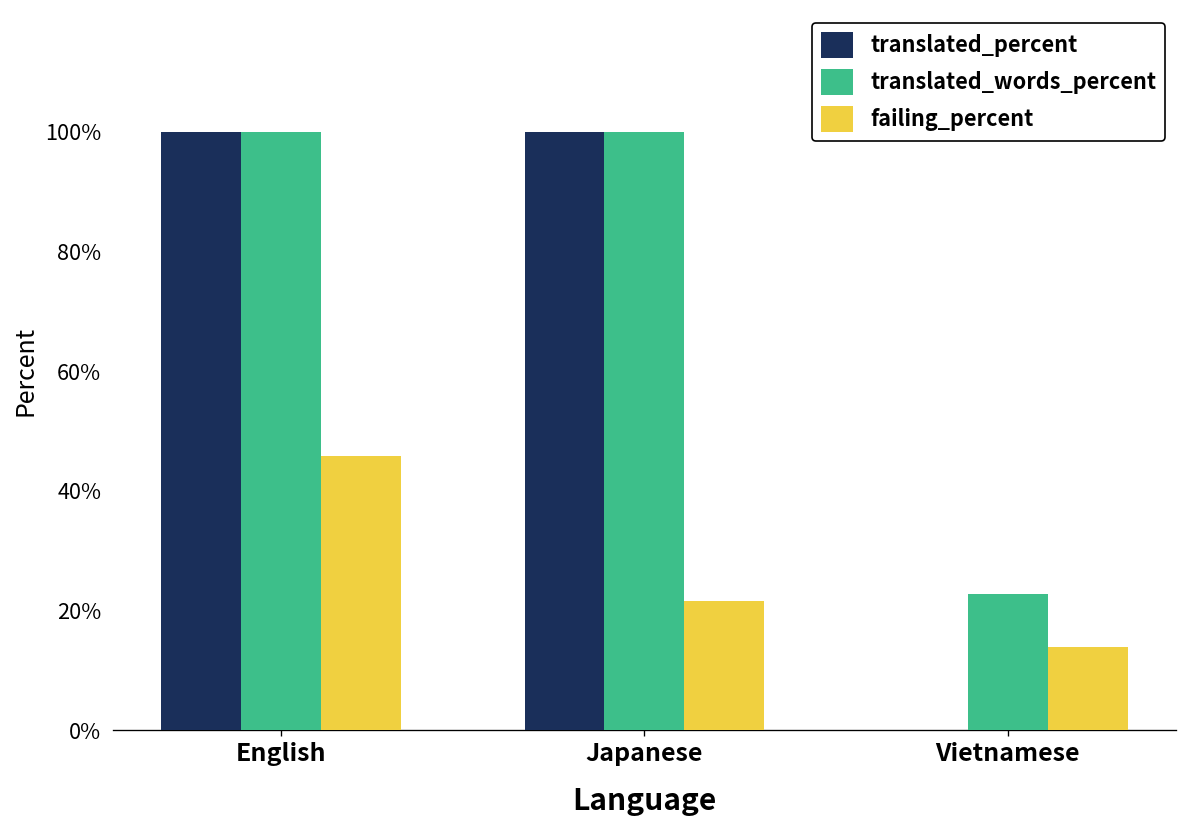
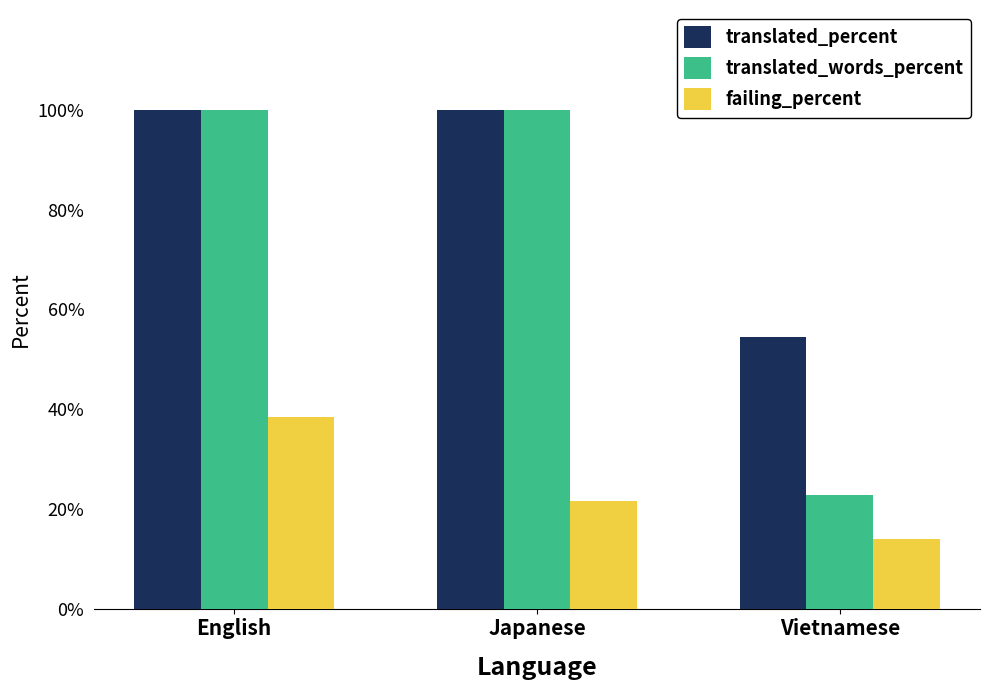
failing_percent, English: 46% -> 38%
translated_percent, Vietnamese: 0% -> 55%
